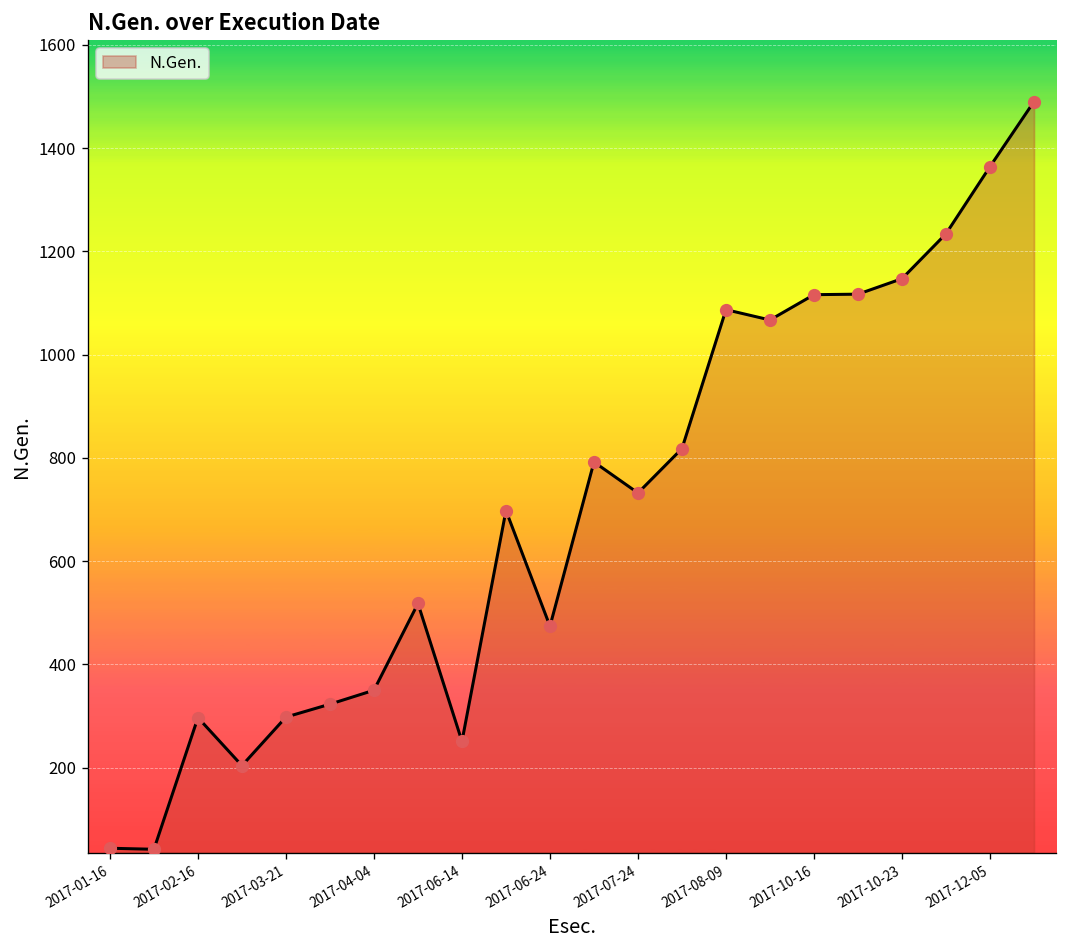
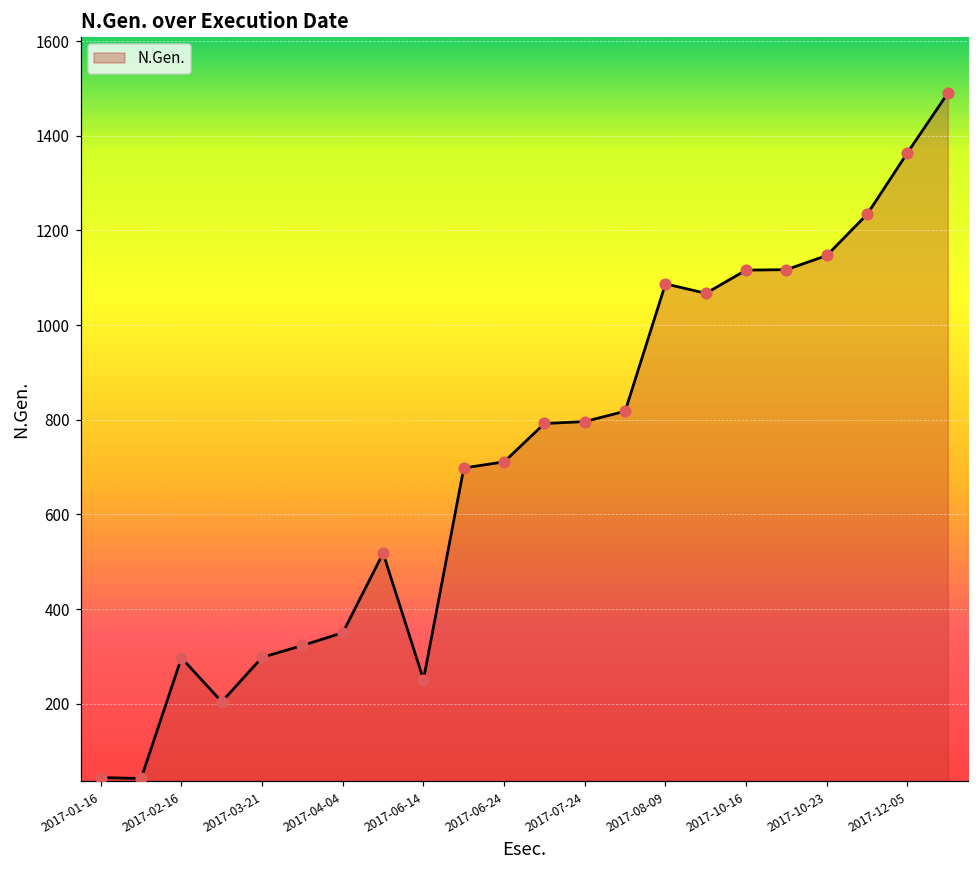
2017-06-24: 470 -> 710
2017-07-24: 730 -> 800
